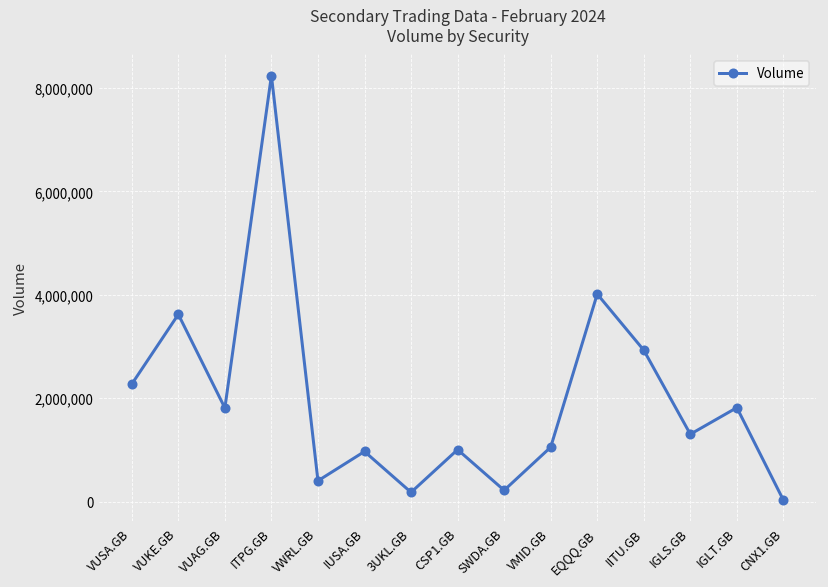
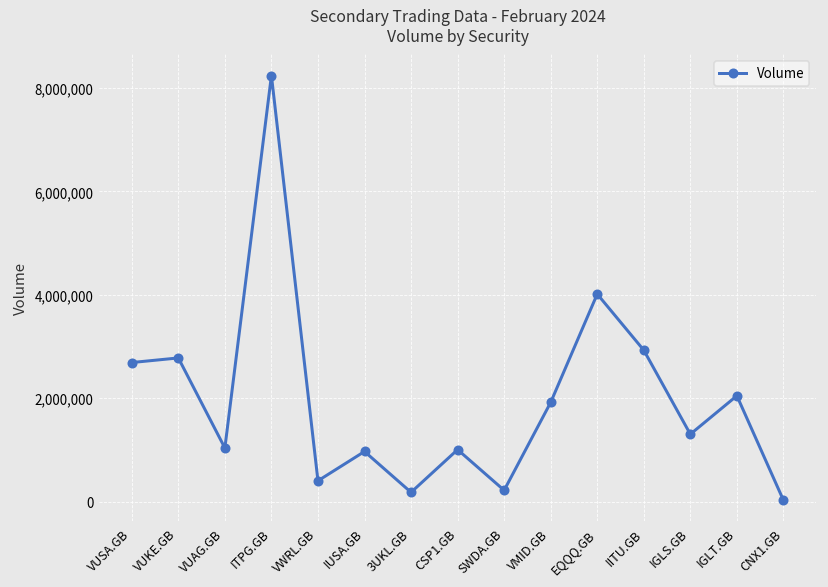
VUSA.GB: 2,300,000 -> 2,700,000
VUKE.GB: 3,600,000 -> 2,800,000
VUAG.GB: 1,800,000 -> 1,000,000
VMID.GB: 1,100,000 -> 1,900,000
IGLT.GB: 1,800,000 -> 2,000,000
